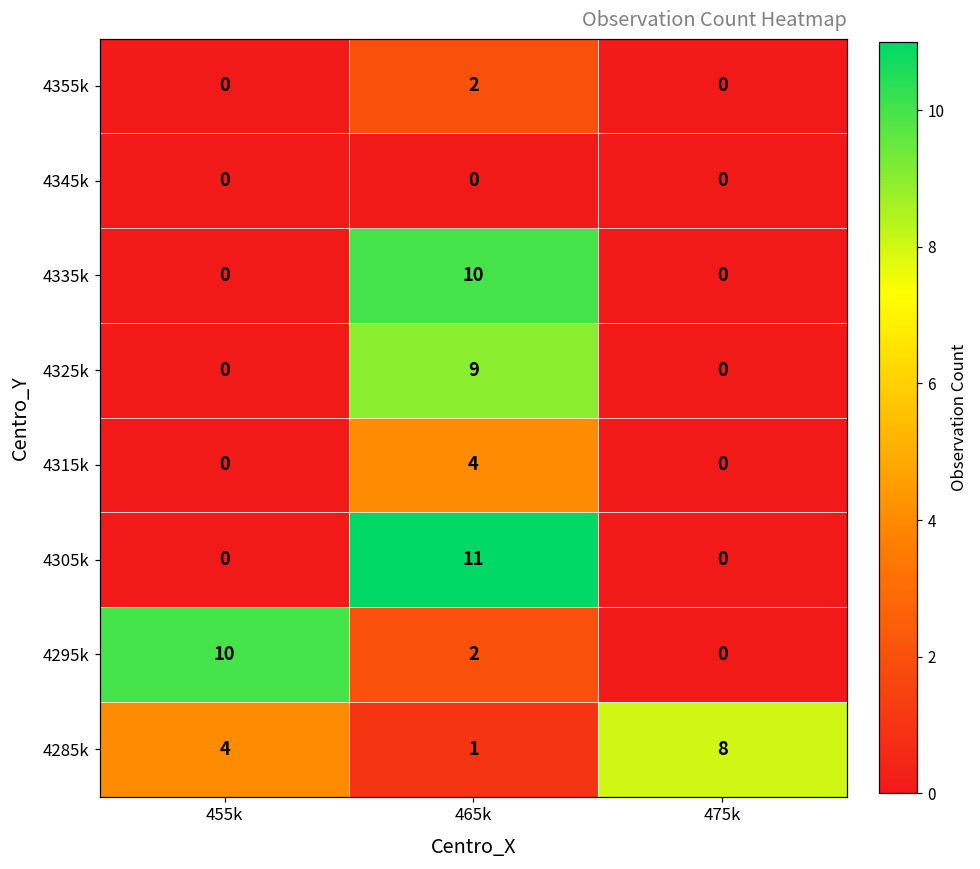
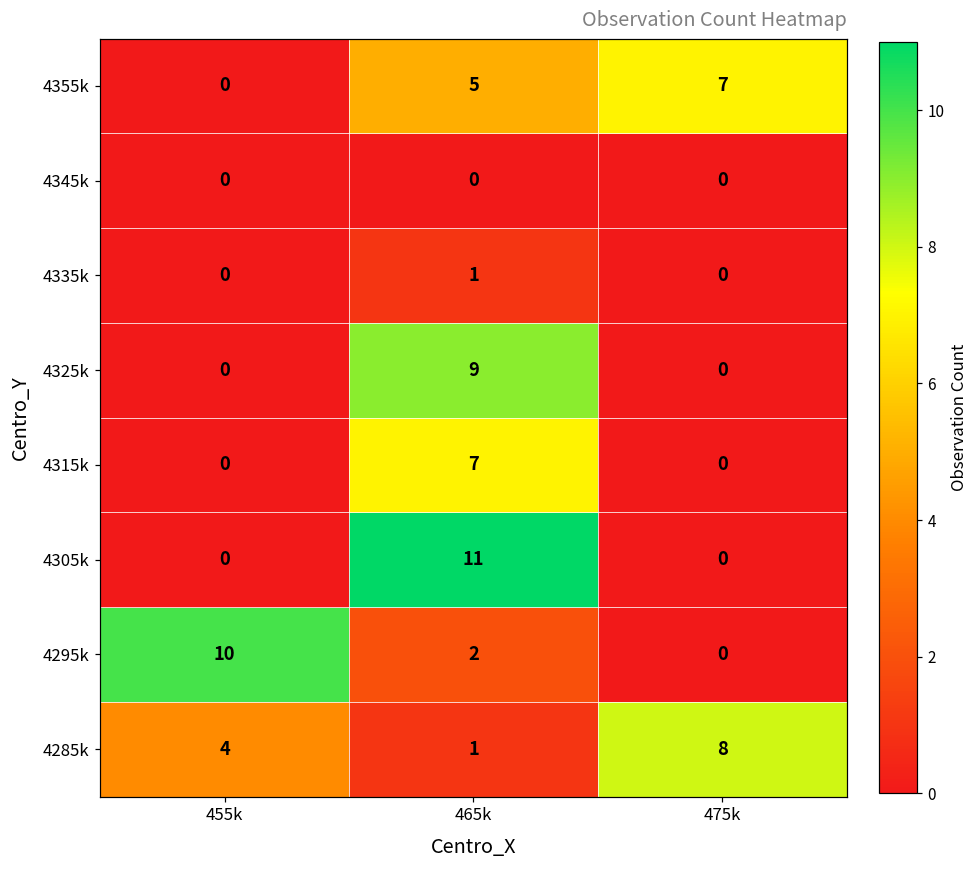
4355k, 465k: 2 -> 5
4355k, 475k: 0 -> 7
4335k, 465k: 10 -> 1
4315k, 465k: 4 -> 7
